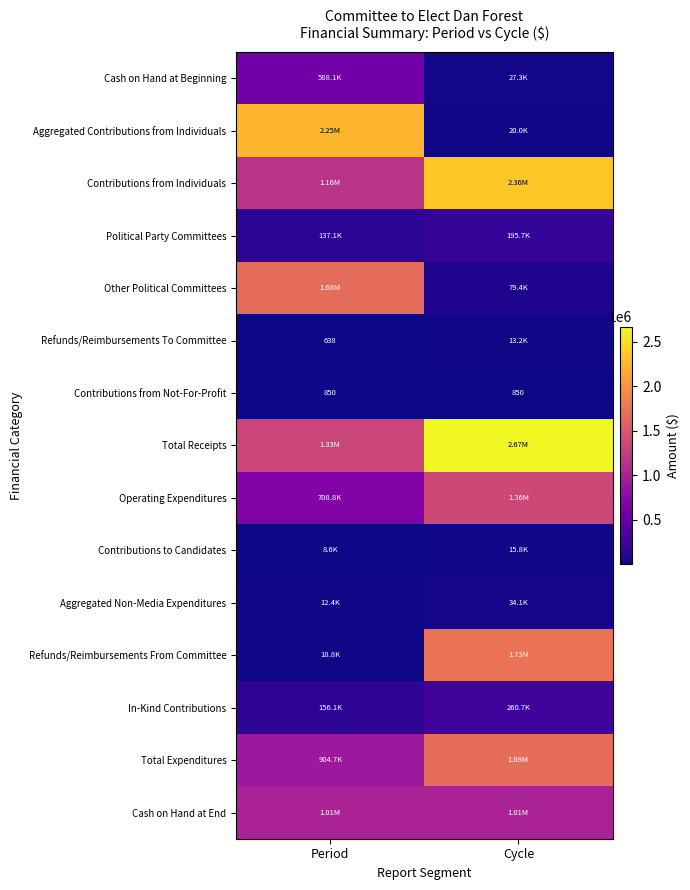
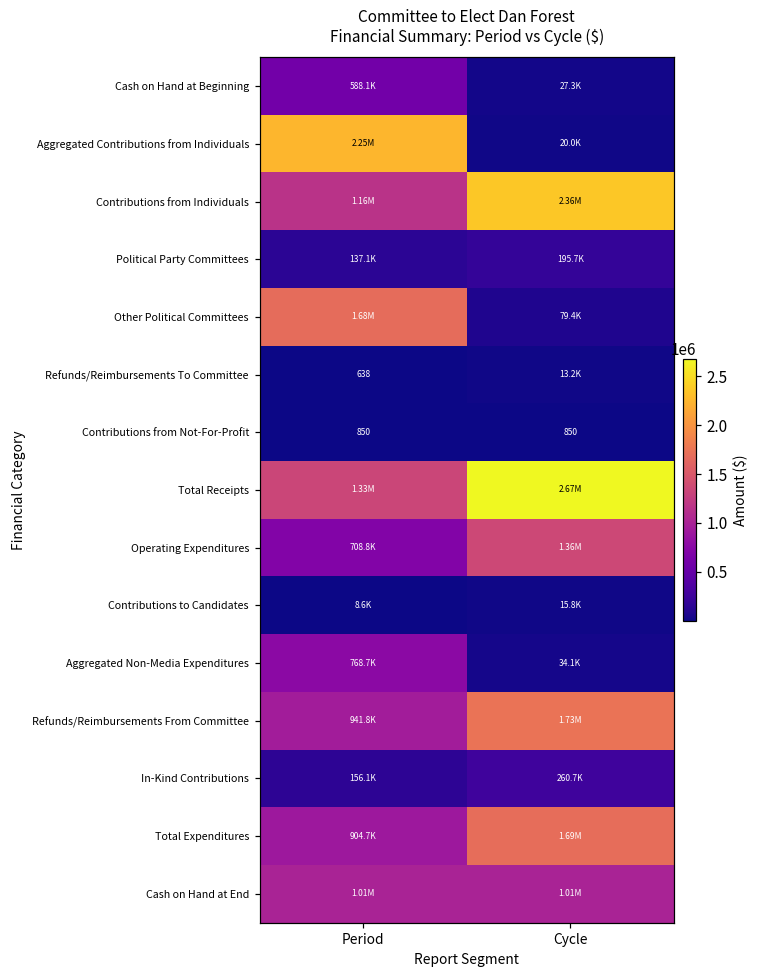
Aggregated Non-Media Expenditures, Period: 12.4K -> 768.7K
Refunds/Reimbursements From Committee, Period: 18.8K -> 941.8K
